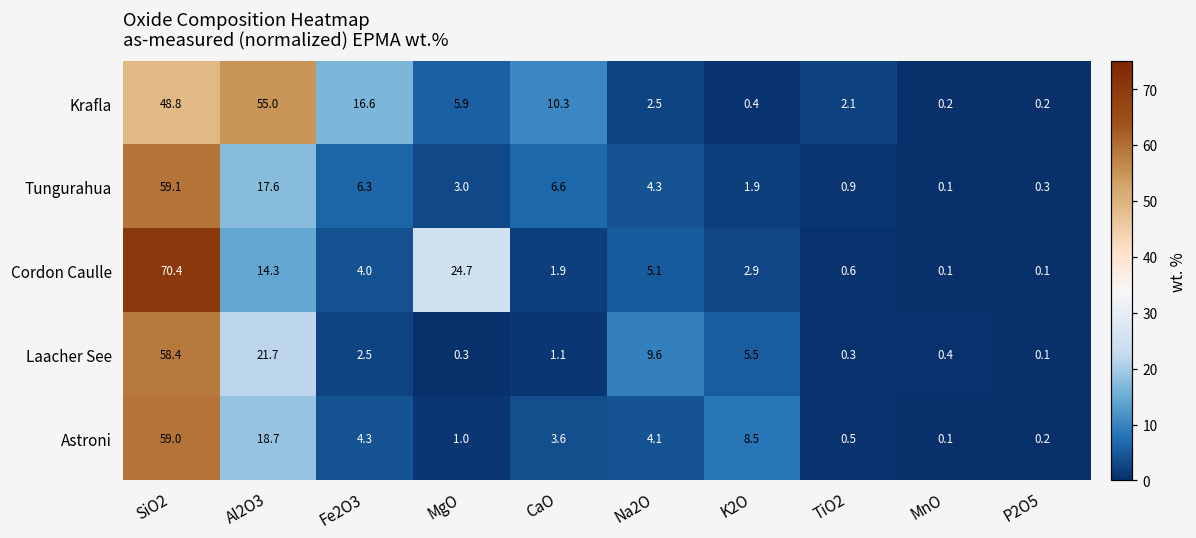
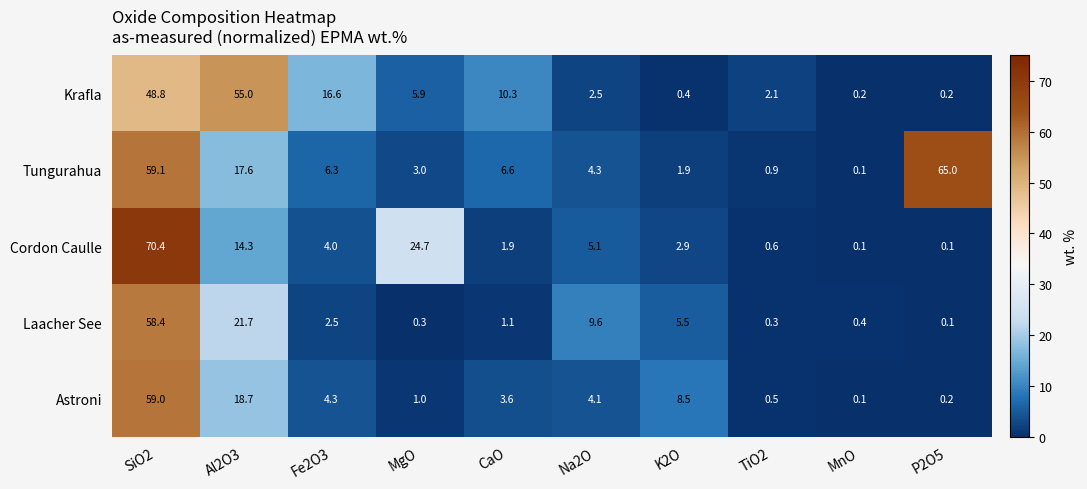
Tungurahua, P2O5: 0.3 -> 65.0
